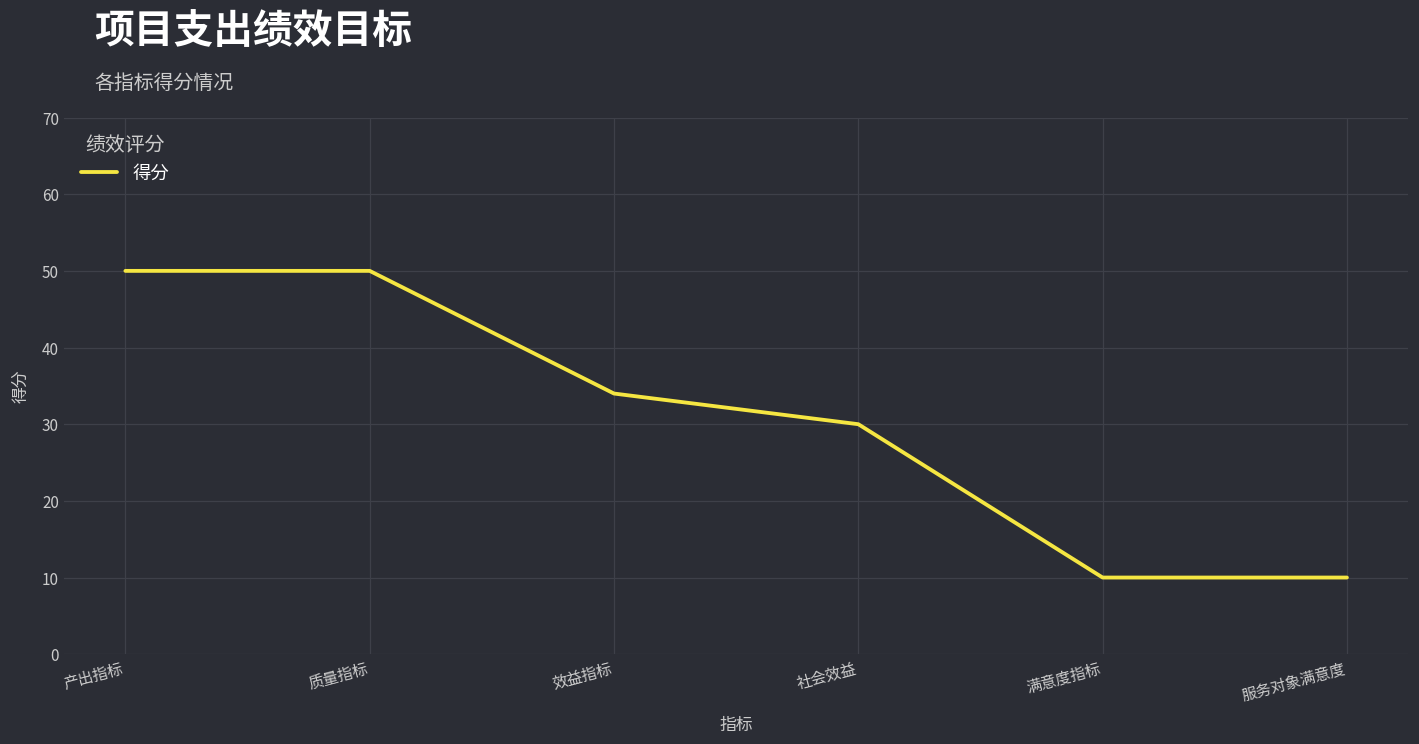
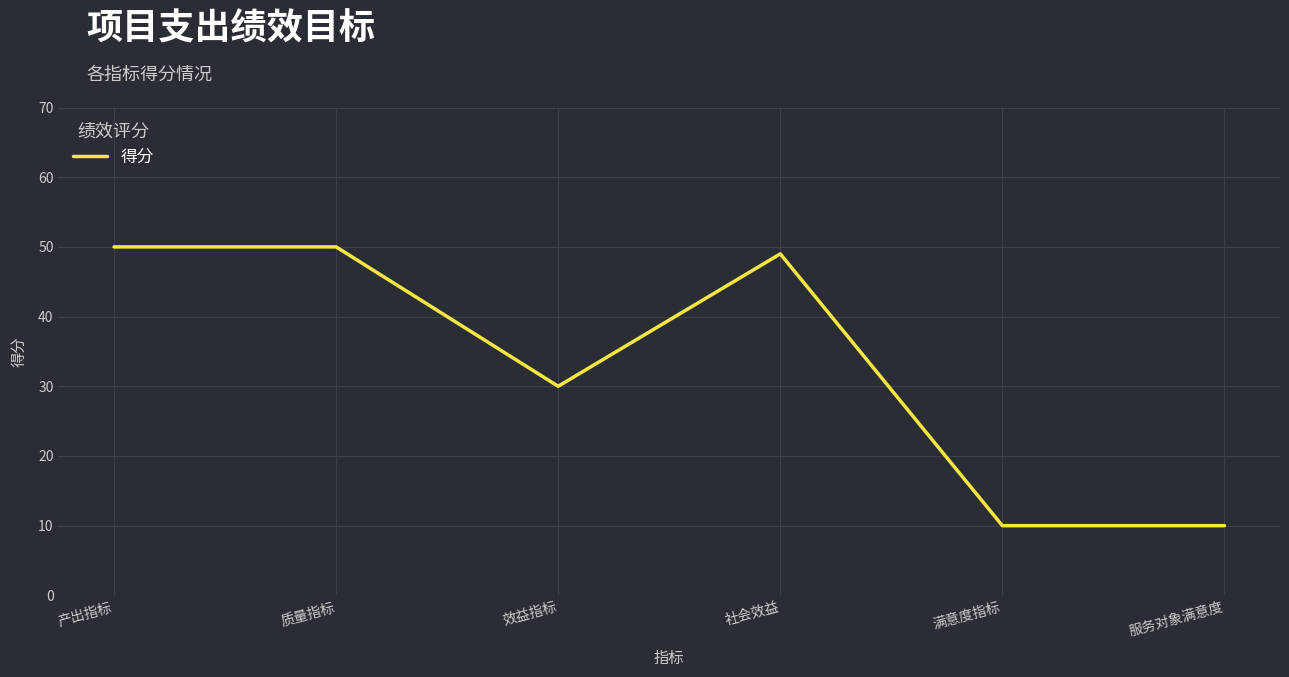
效益指标: 34 -> 30
社会效益: 30 -> 49
